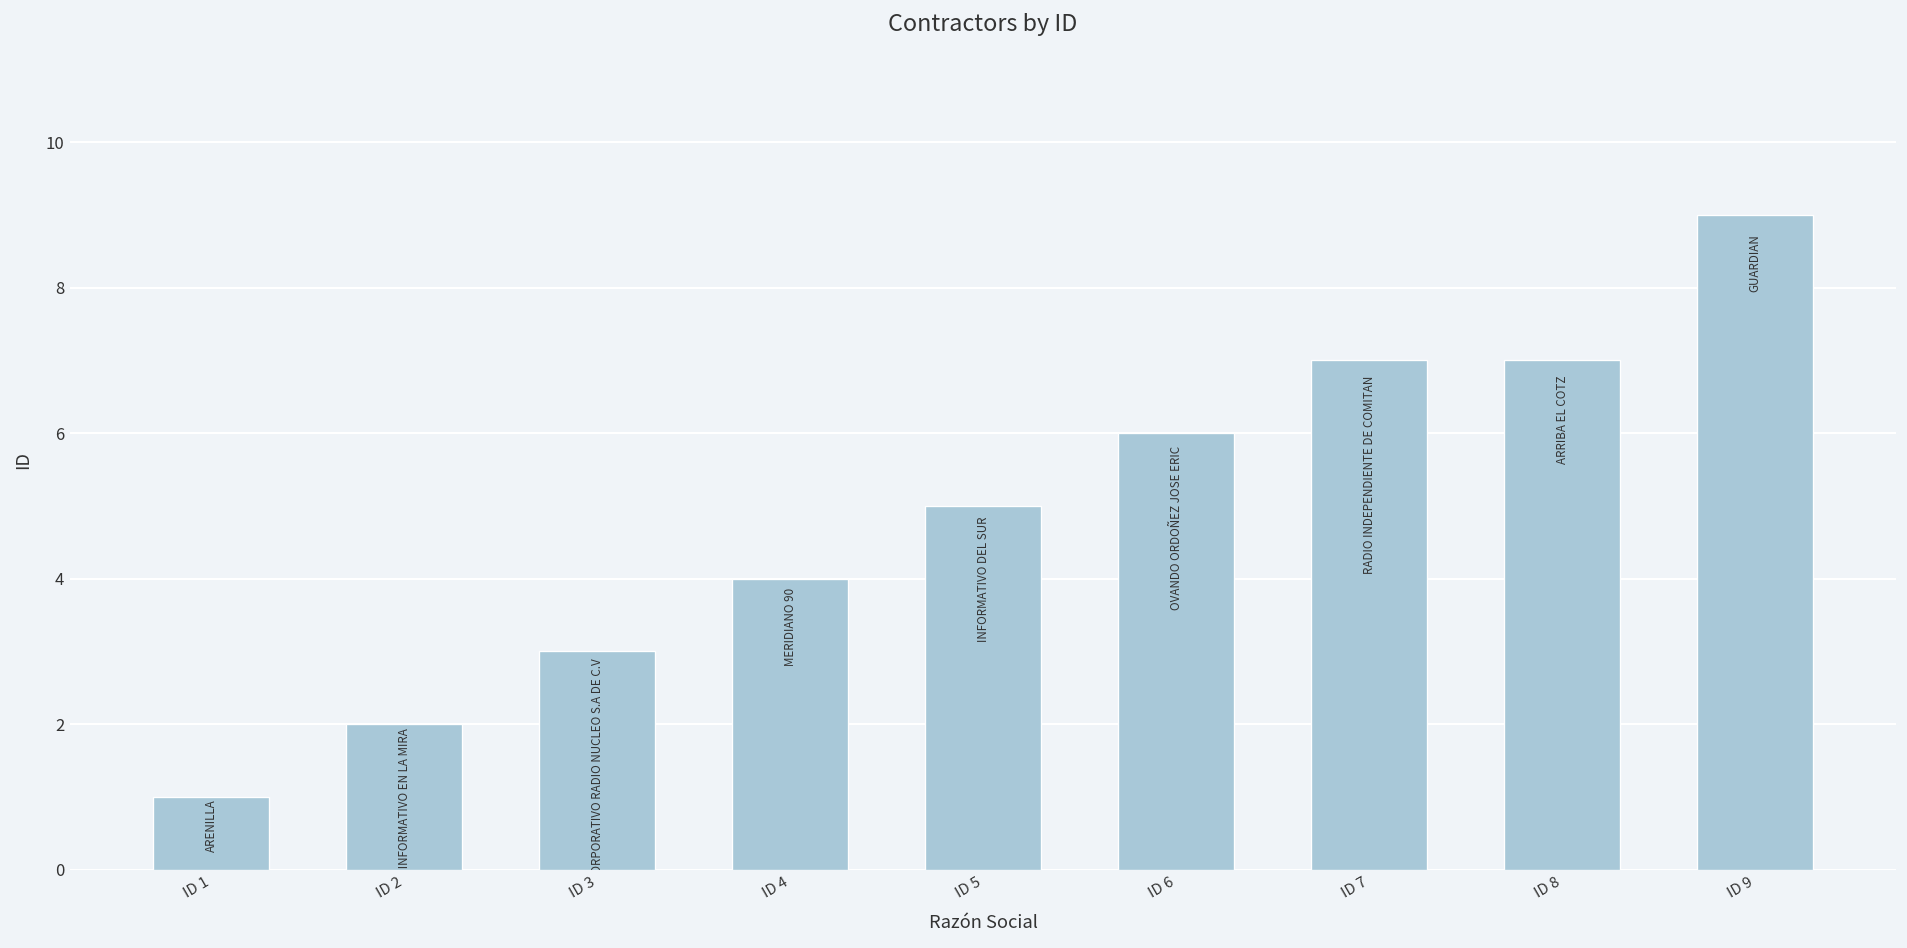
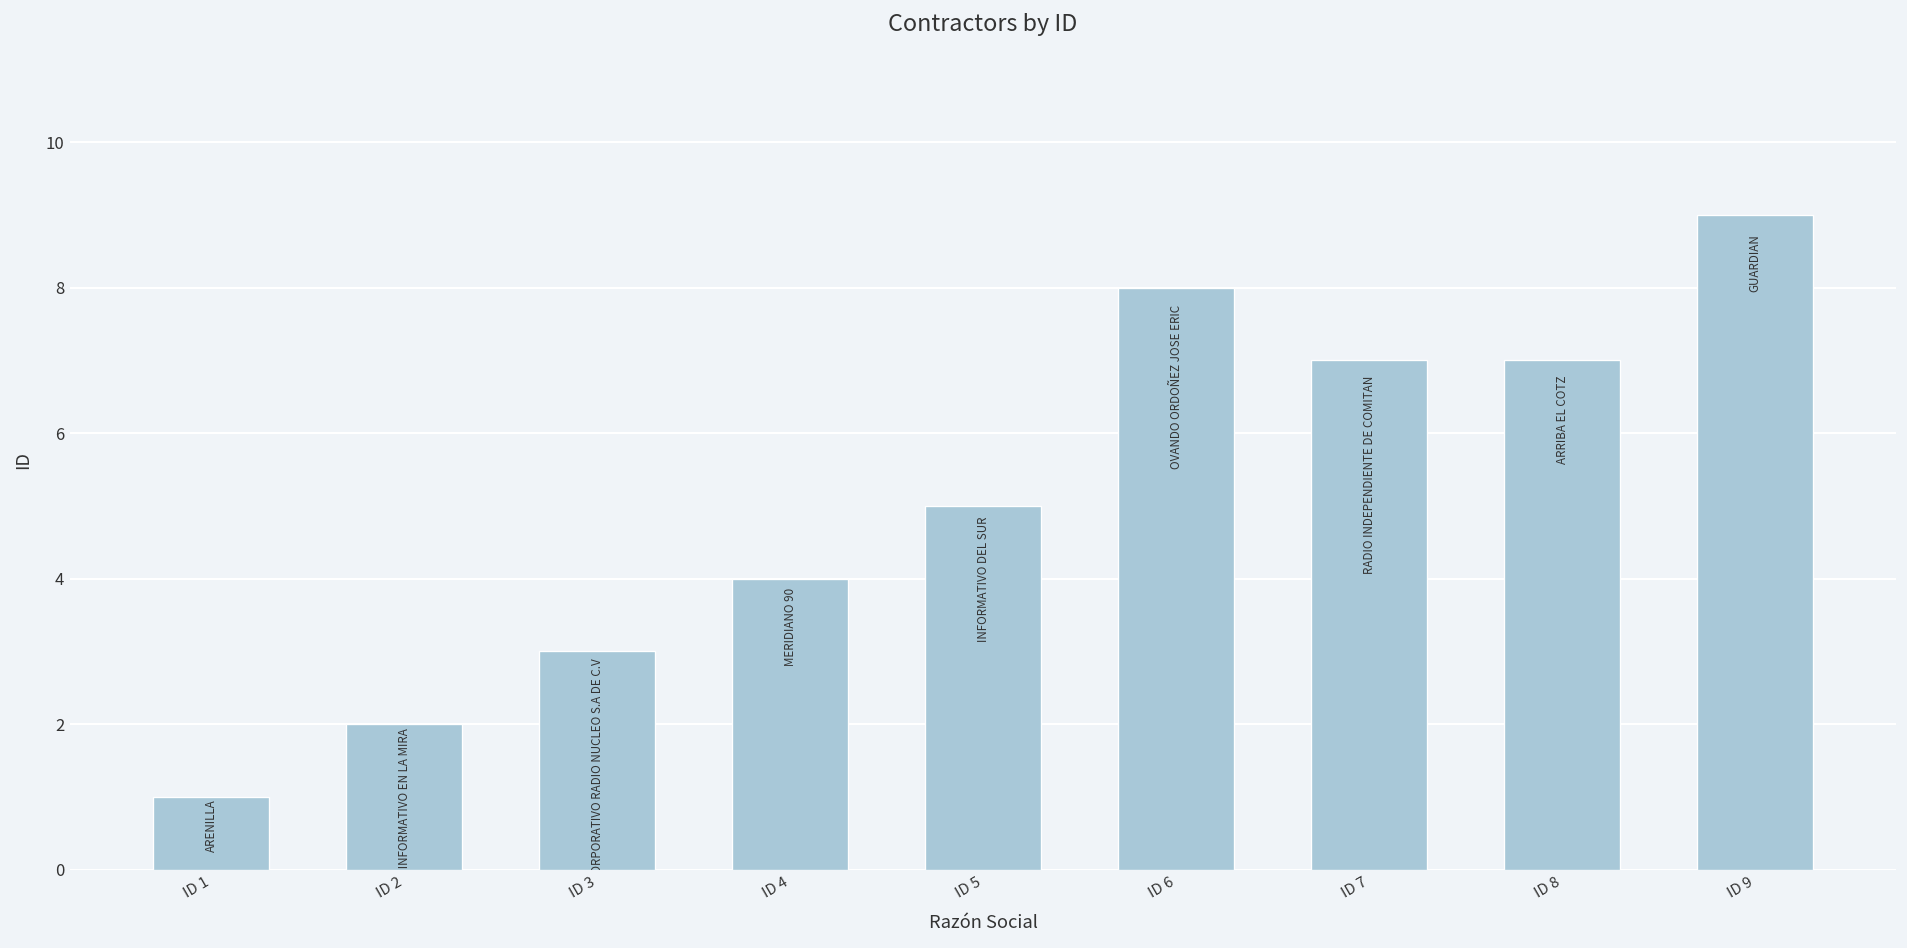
ID 6: 6 -> 8
